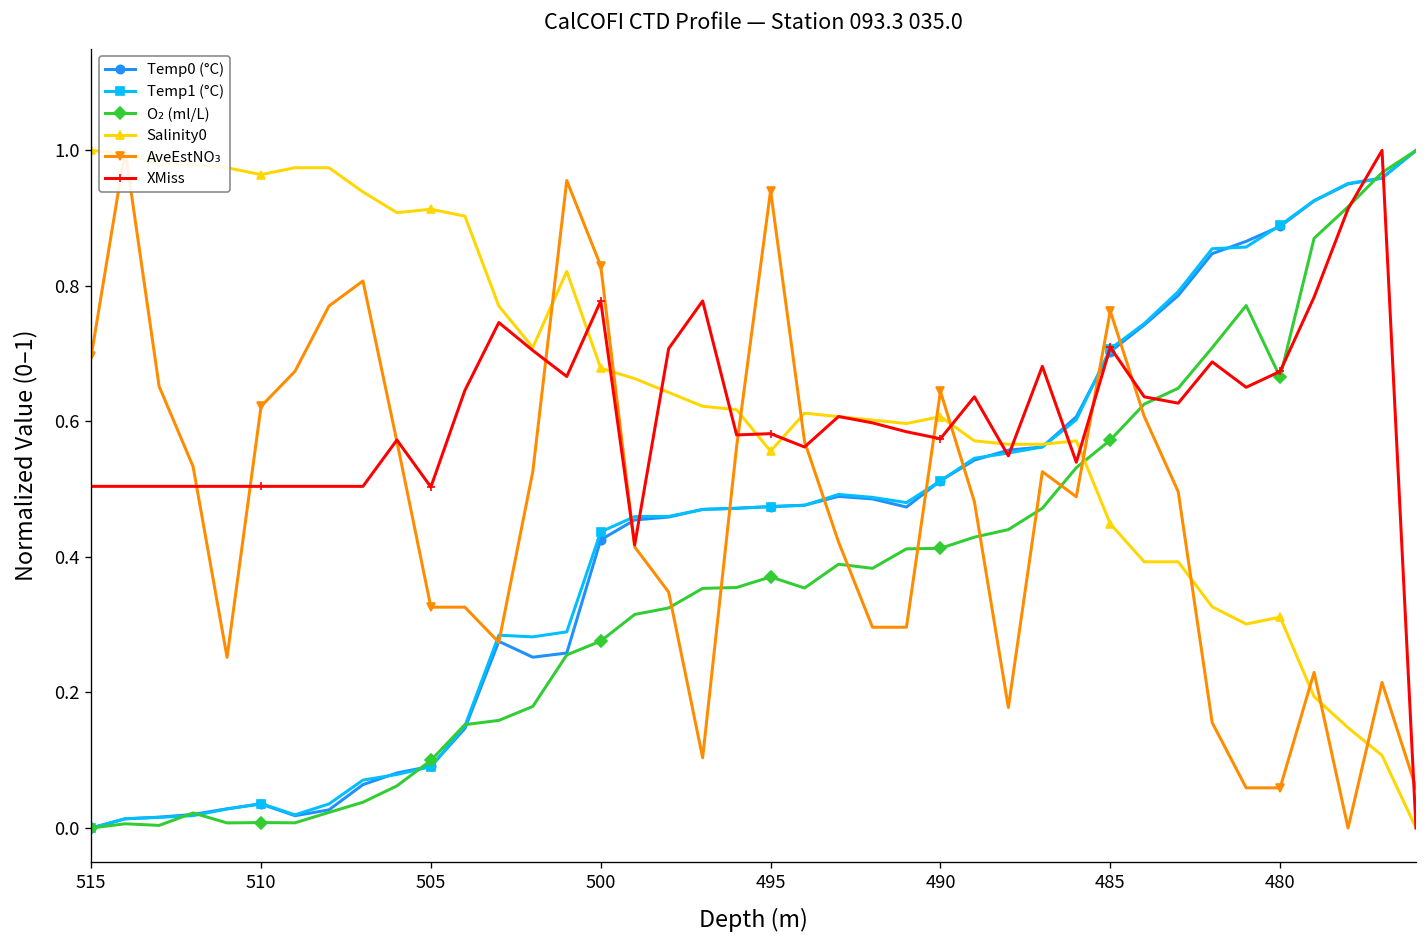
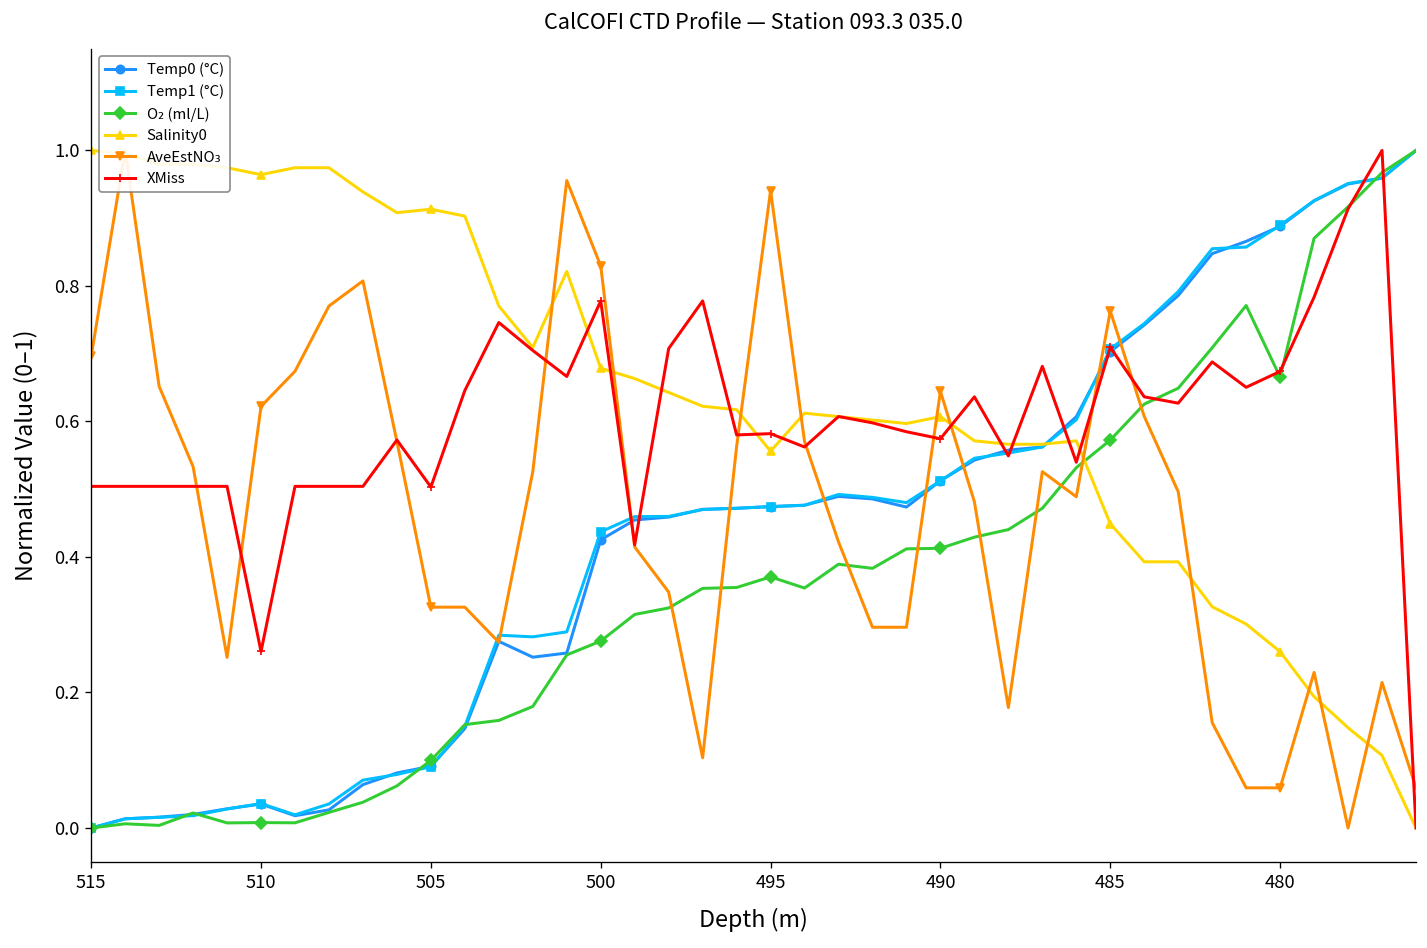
XMiss, 510: 0.50 -> 0.26
Salinity0, 480: 0.31 -> 0.26
